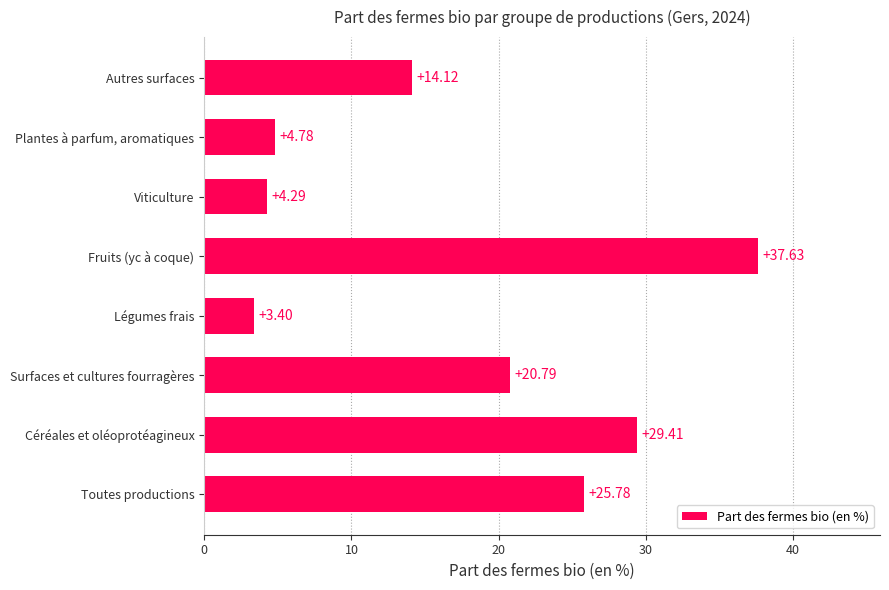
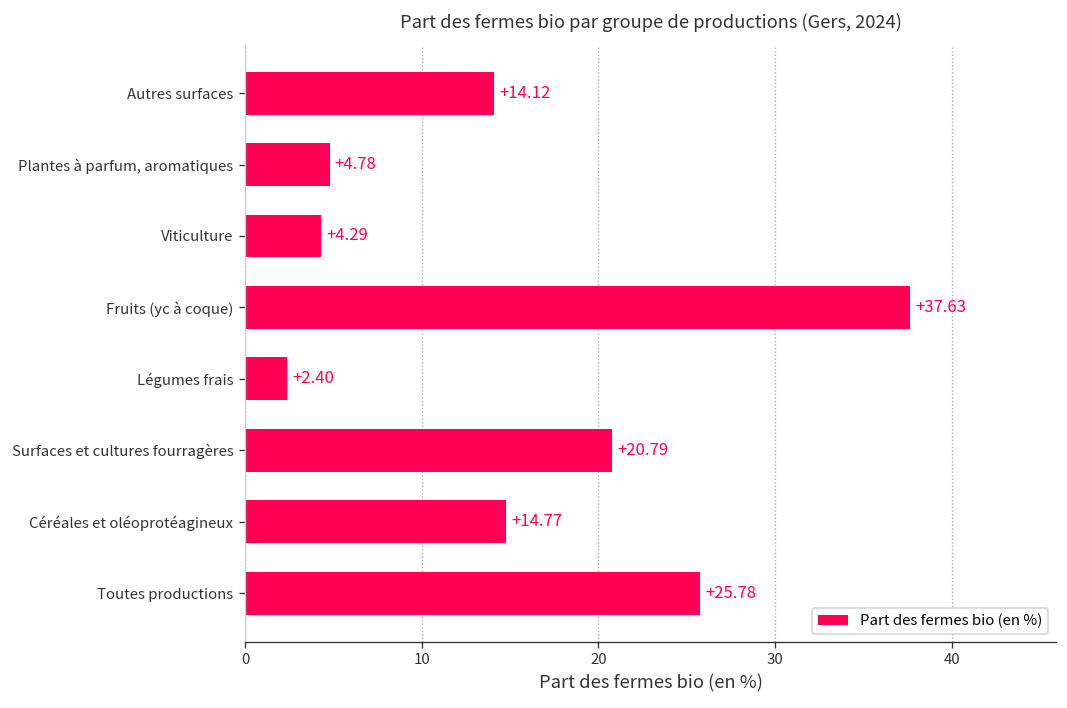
Légumes frais: +3.40 -> +2.40
Céréales et oléoprotéagineux: +29.41 -> +14.77
